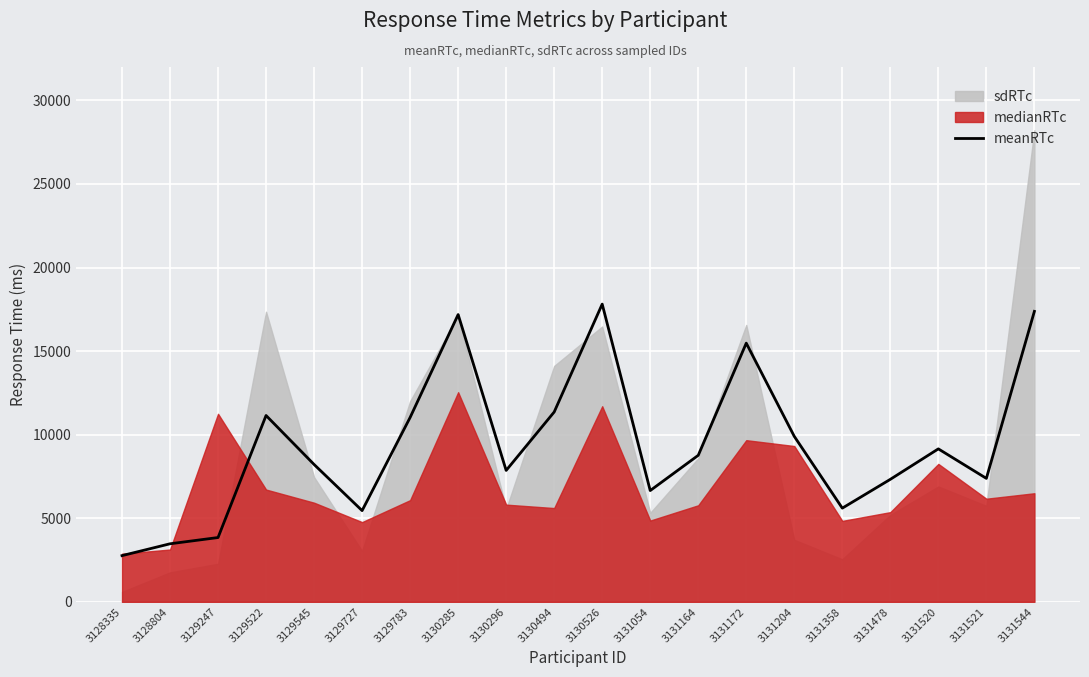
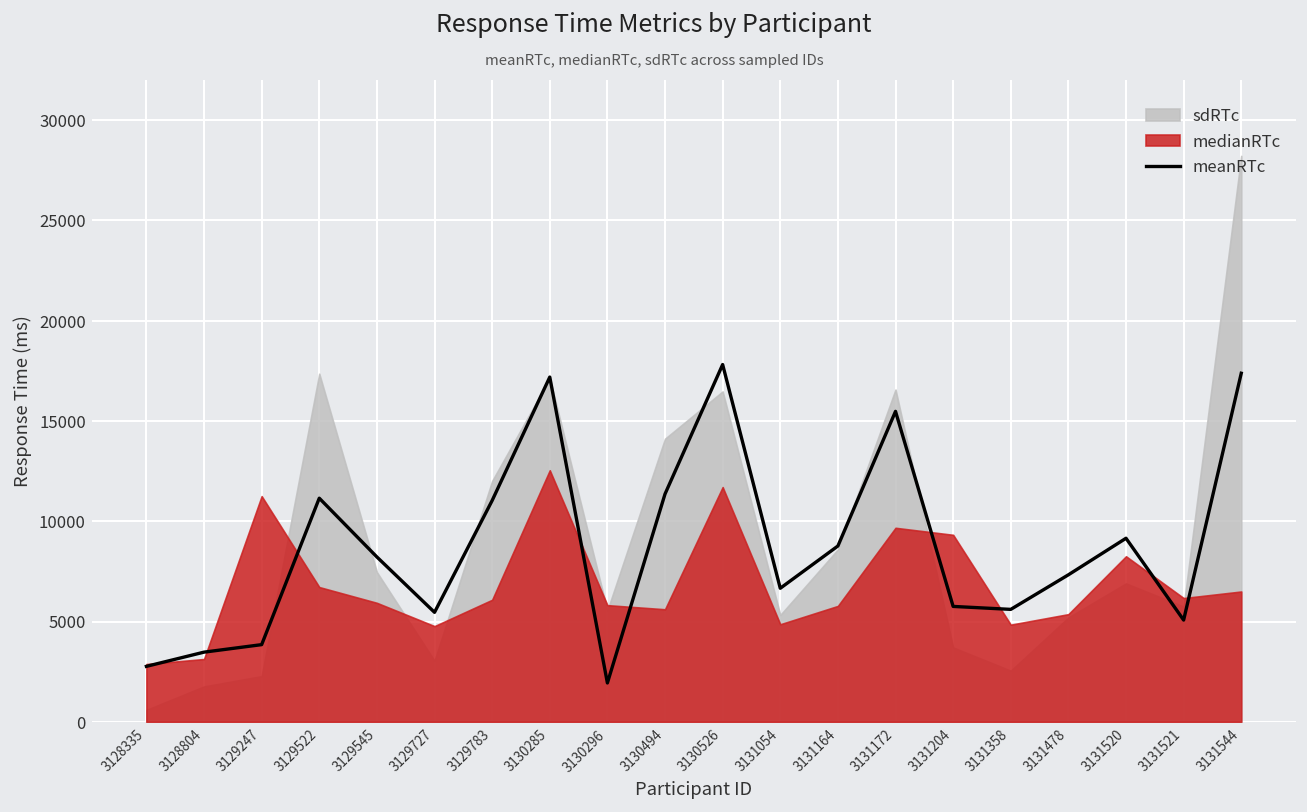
meanRTc, 3130296: 7900 -> 1900
meanRTc, 3131204: 9900 -> 5800
meanRTc, 3131521: 7400 -> 5100
